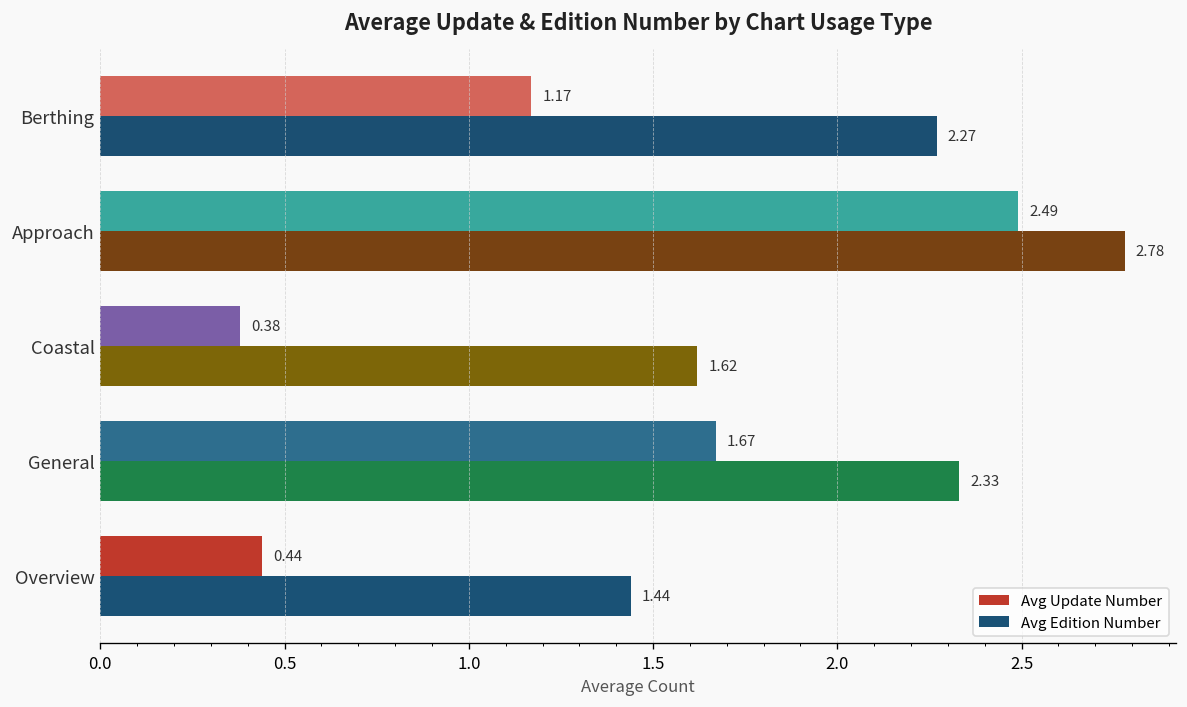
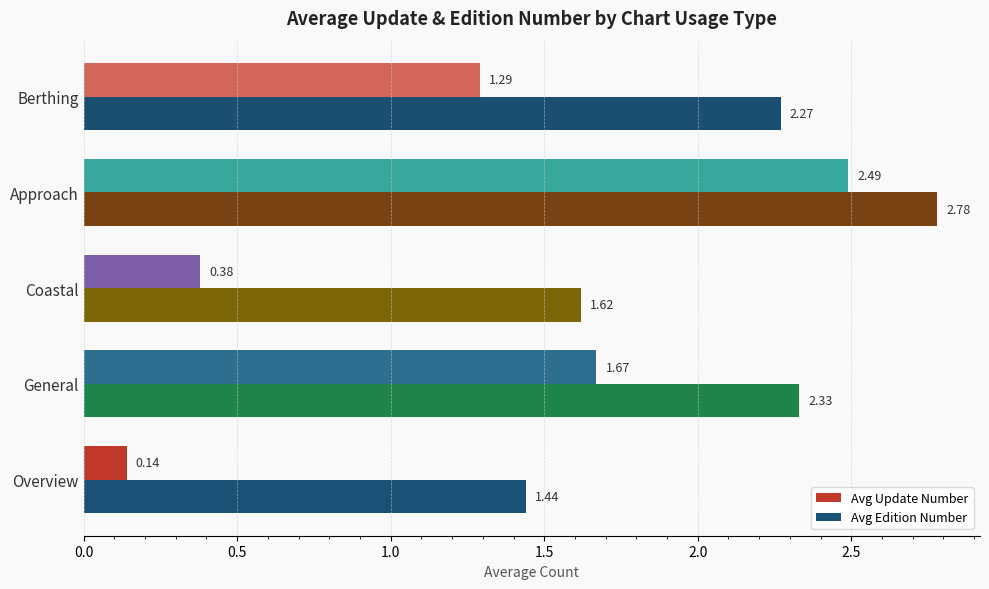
Avg Update Number, Berthing: 1.17 -> 1.29
Avg Update Number, Overview: 0.44 -> 0.14
